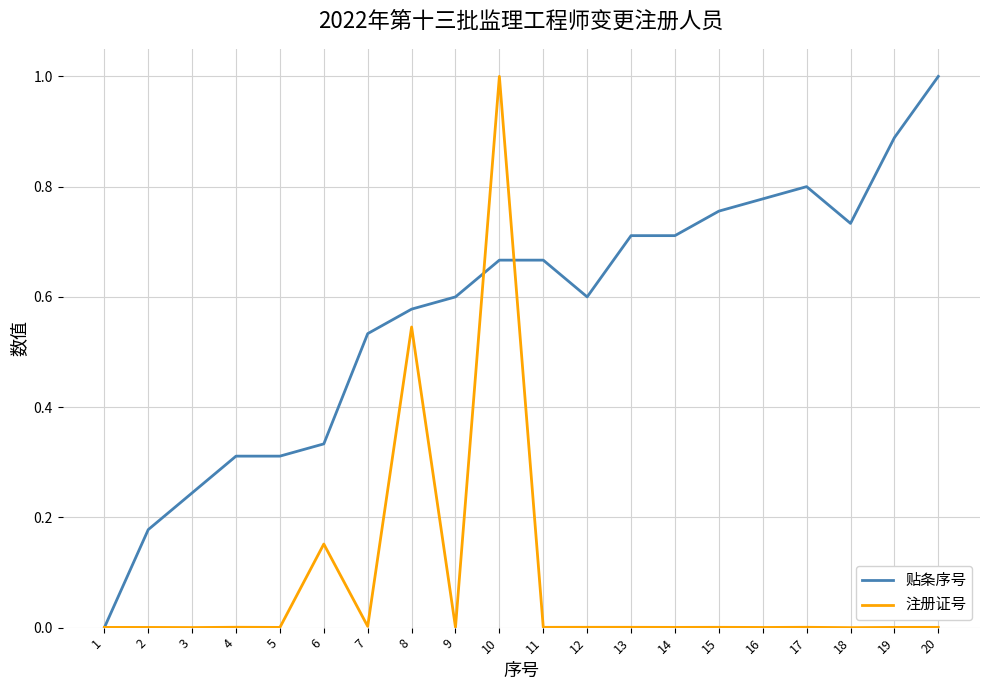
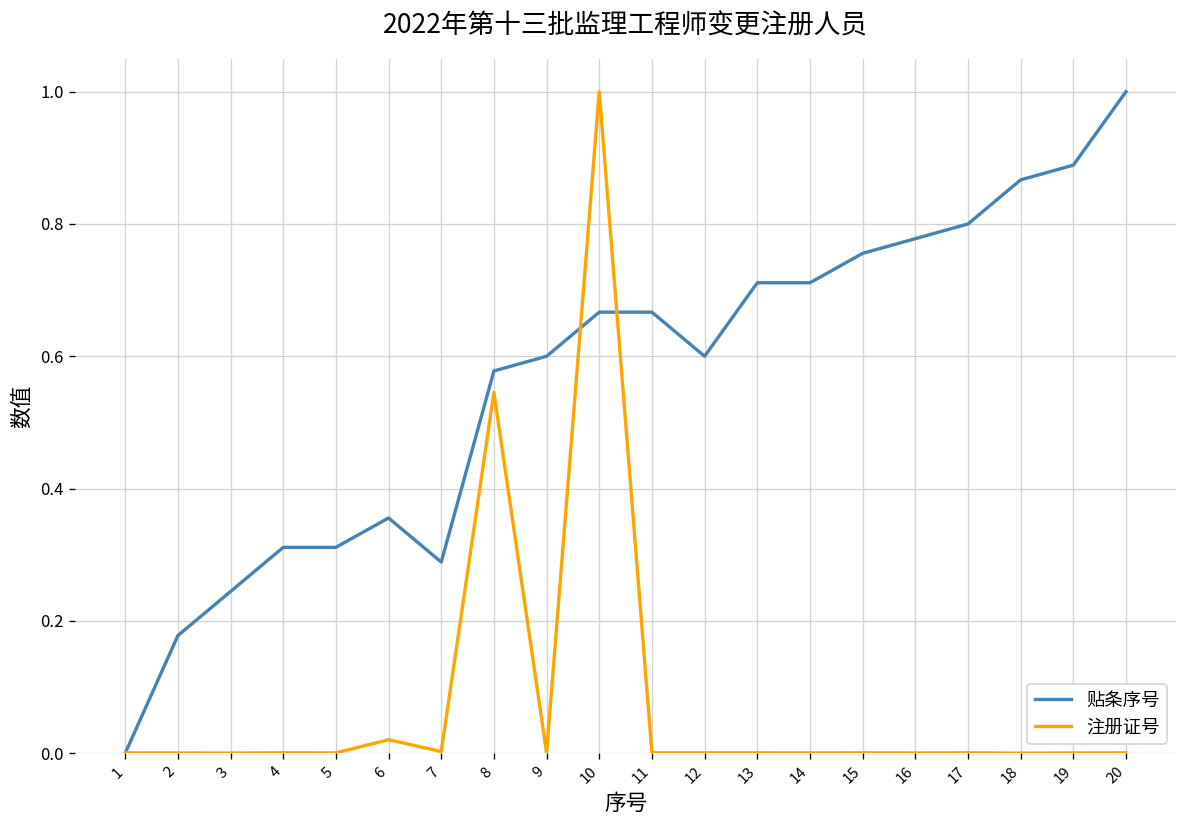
贴条序号, 6: 0.33 -> 0.36
注册证号, 6: 0.15 -> 0.02
贴条序号, 7: 0.53 -> 0.29
贴条序号, 18: 0.73 -> 0.87
